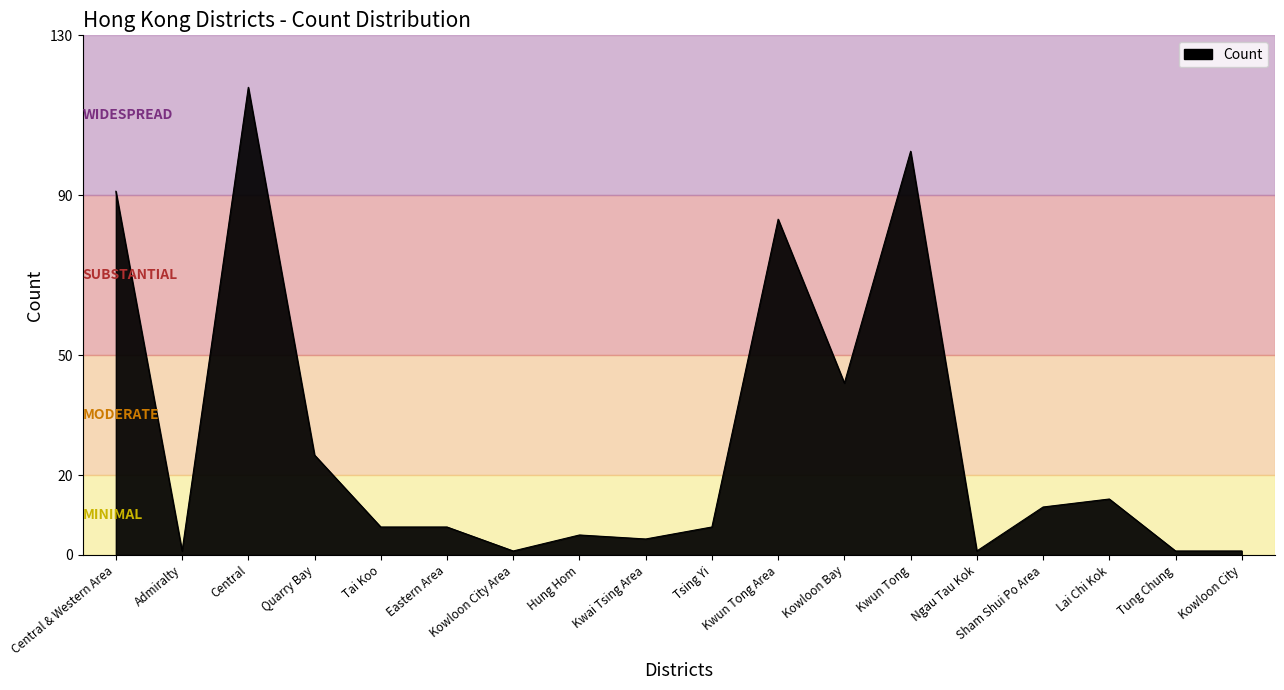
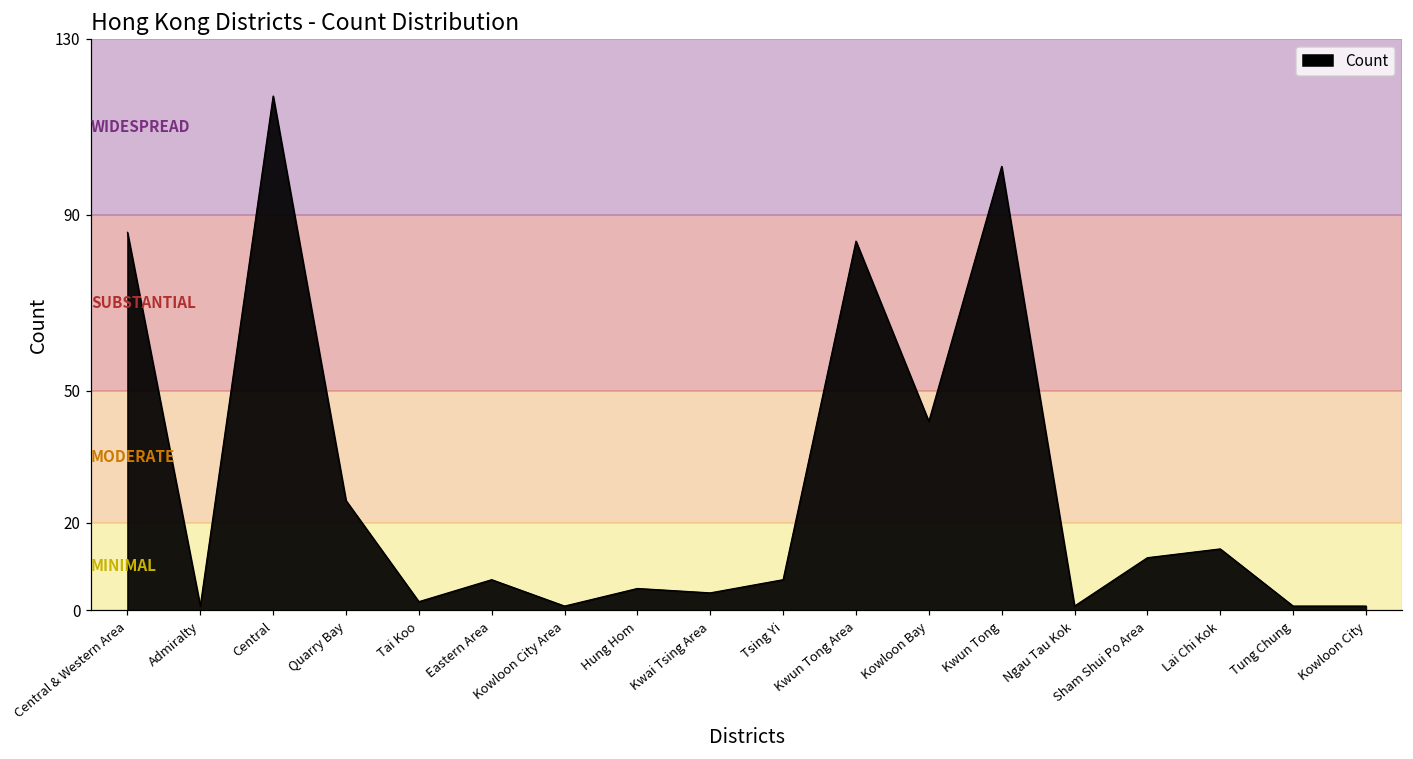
Central & Western Area: 91 -> 86
Tai Koo: 7 -> 2
